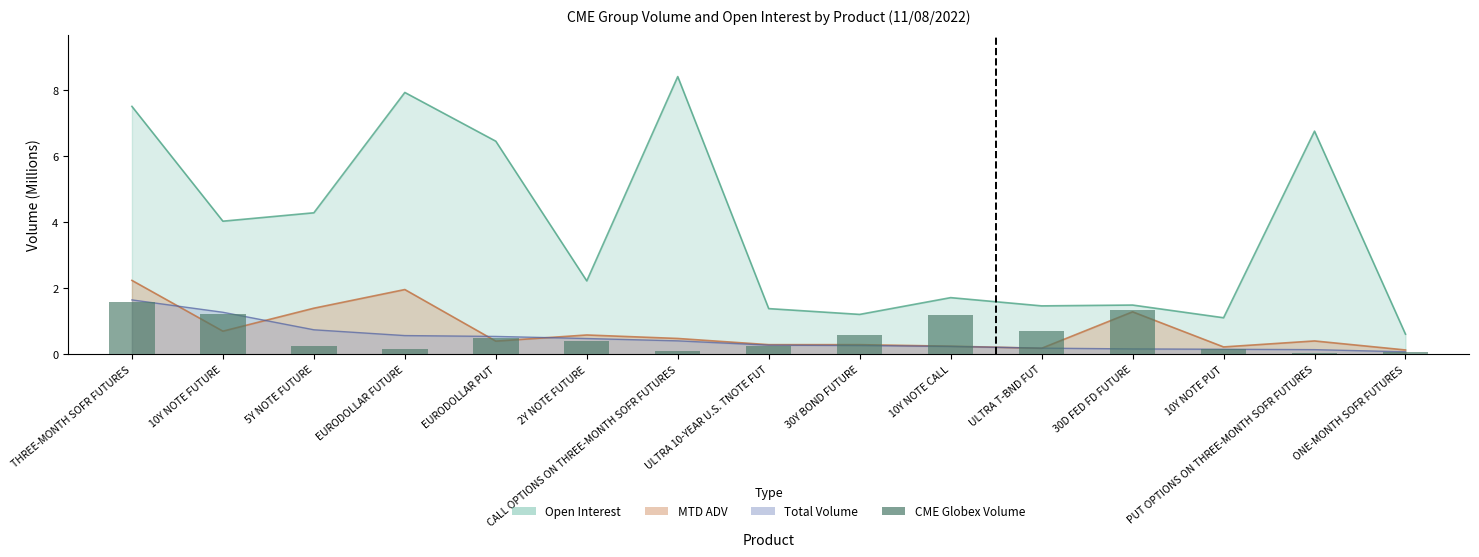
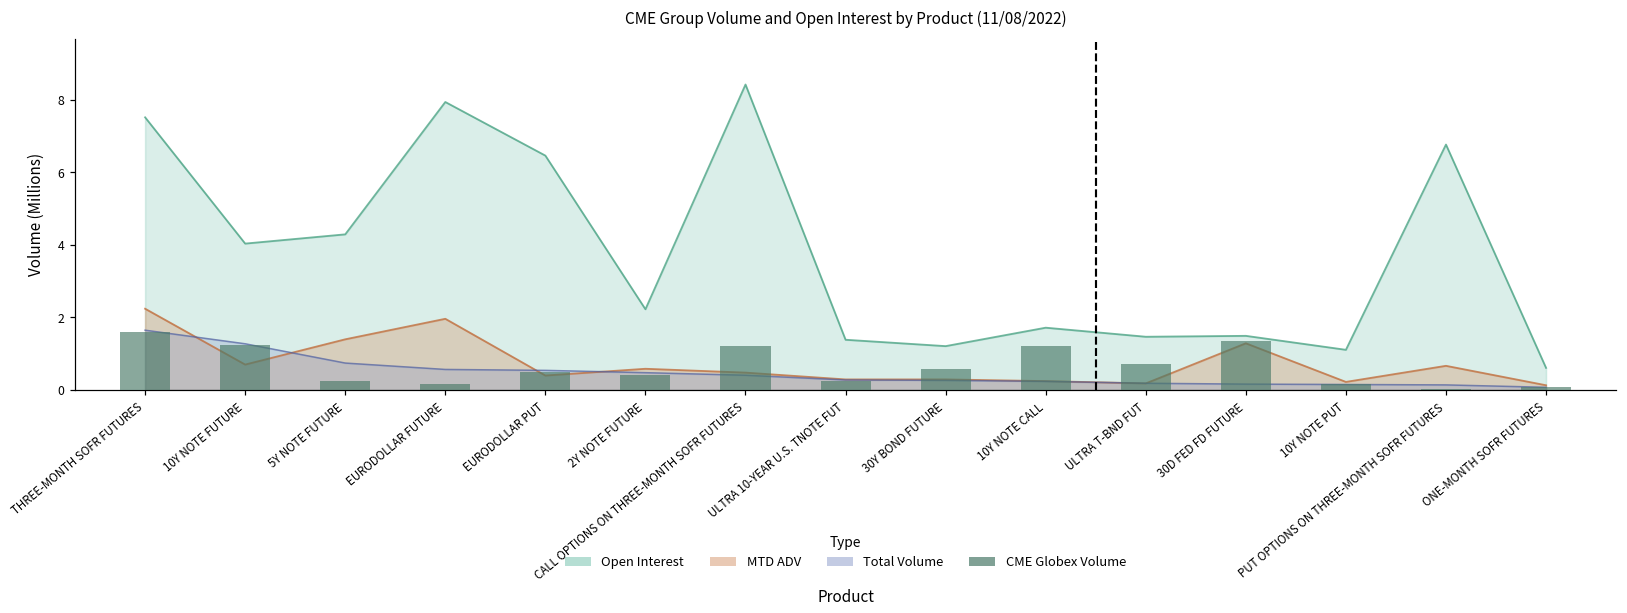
CME Globex Volume, CALL OPTIONS ON THREE-MONTH SOFR FUTURES: 0.1 -> 1.2
MTD ADV, PUT OPTIONS ON THREE-MONTH SOFR FUTURES: 0.4 -> 0.7
